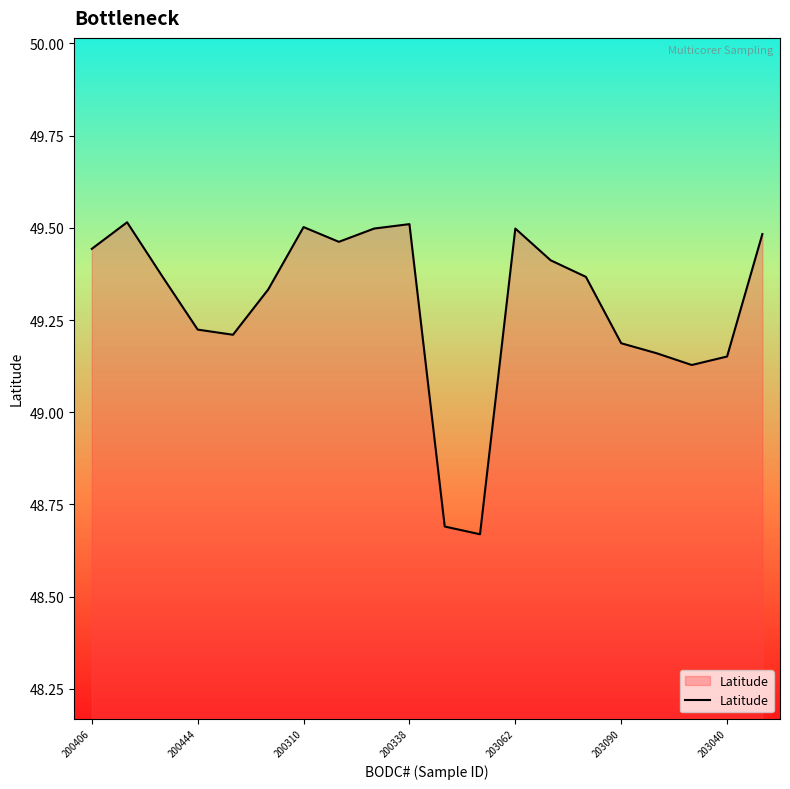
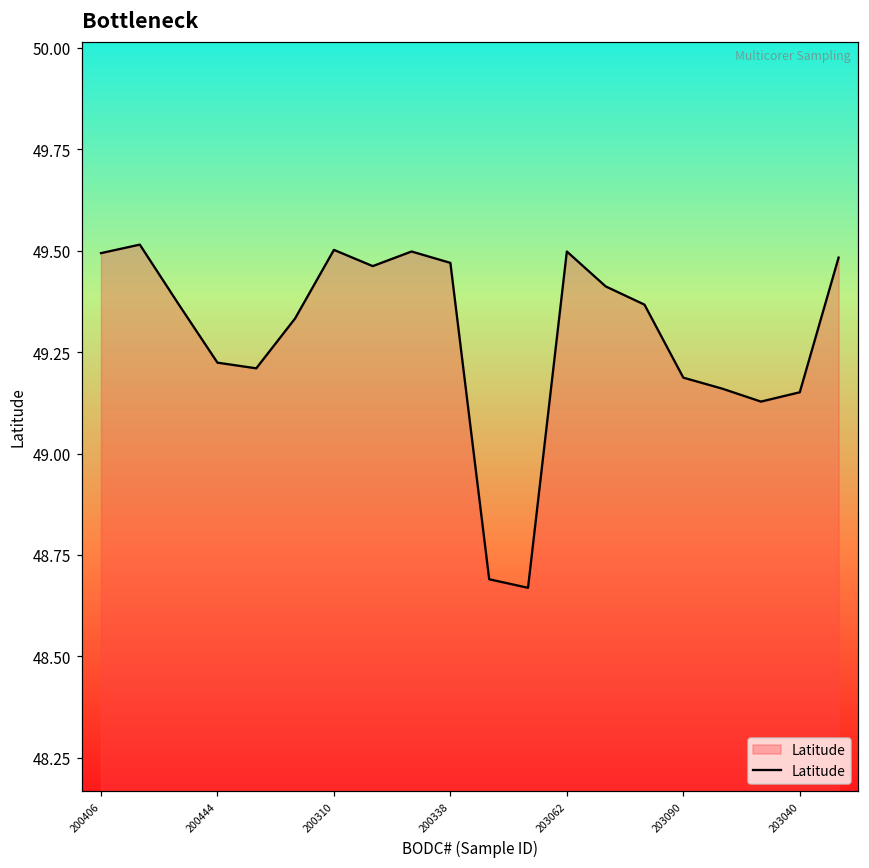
200406: 49.44 -> 49.49
200338: 49.51 -> 49.47
